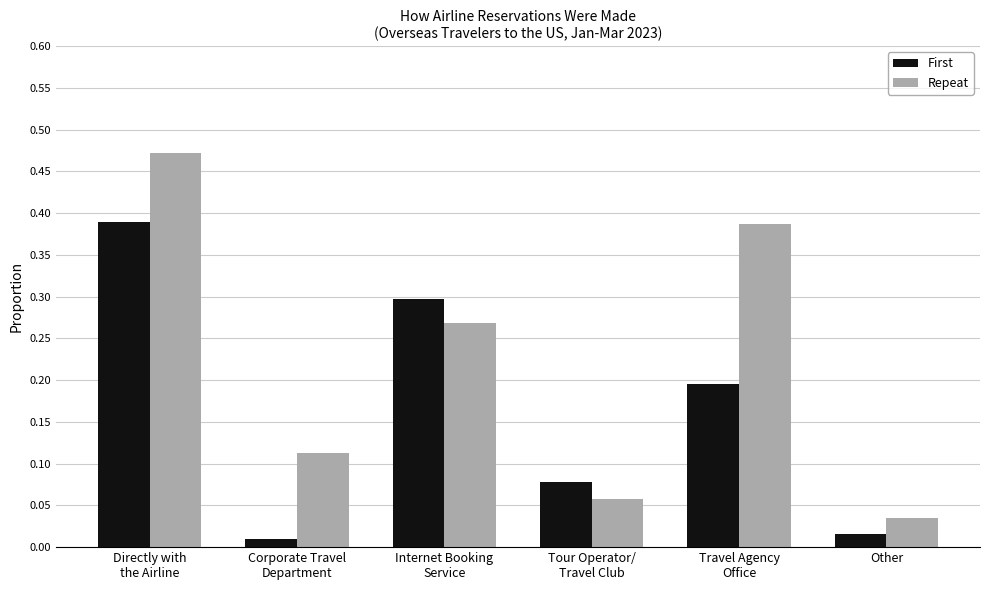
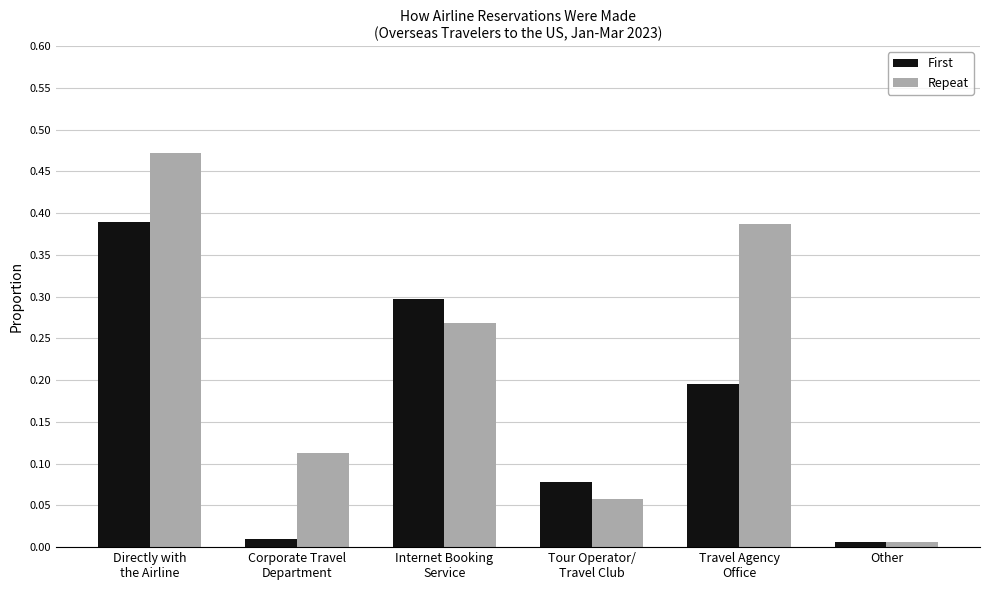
First, Other: 0.02 -> 0.01
Repeat, Other: 0.04 -> 0.01
